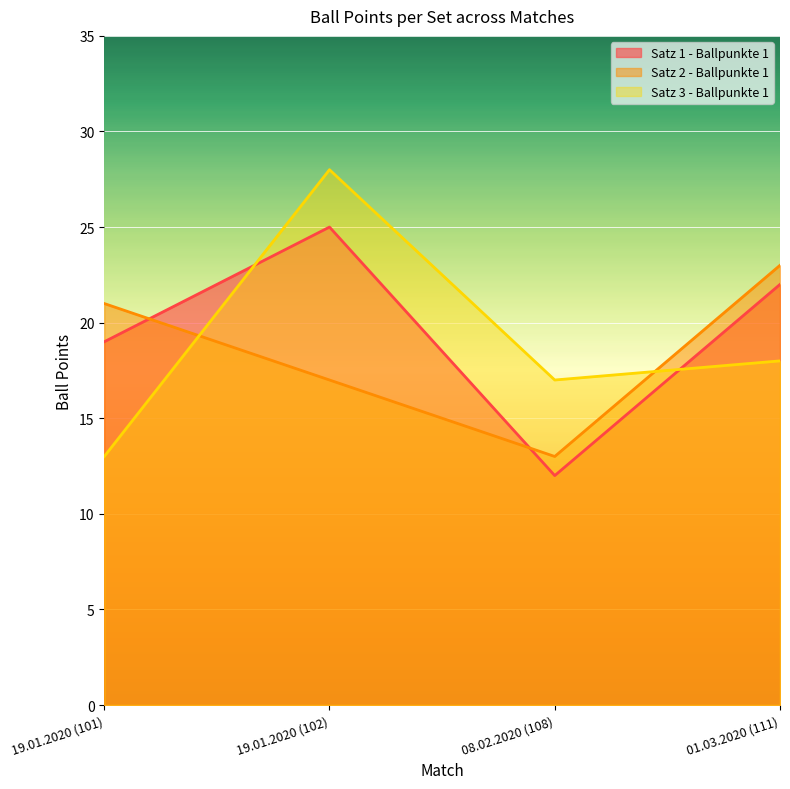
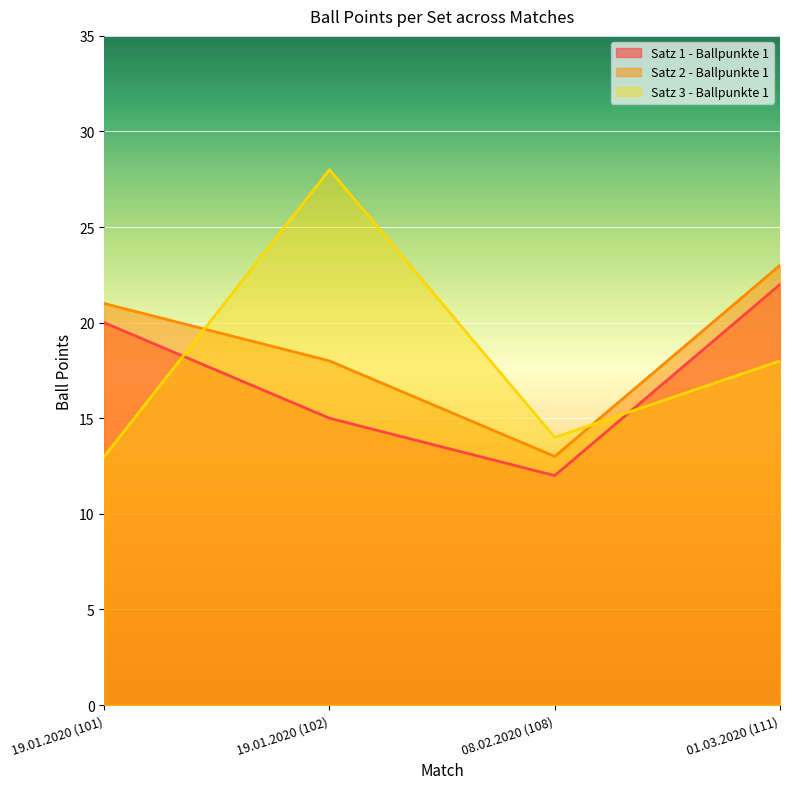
Satz 1 - Ballpunkte 1, 19.01.2020 (101): 19 -> 20
Satz 1 - Ballpunkte 1, 19.01.2020 (102): 25 -> 15
Satz 2 - Ballpunkte 1, 19.01.2020 (102): 17 -> 18
Satz 3 - Ballpunkte 1, 08.02.2020 (108): 17 -> 14
